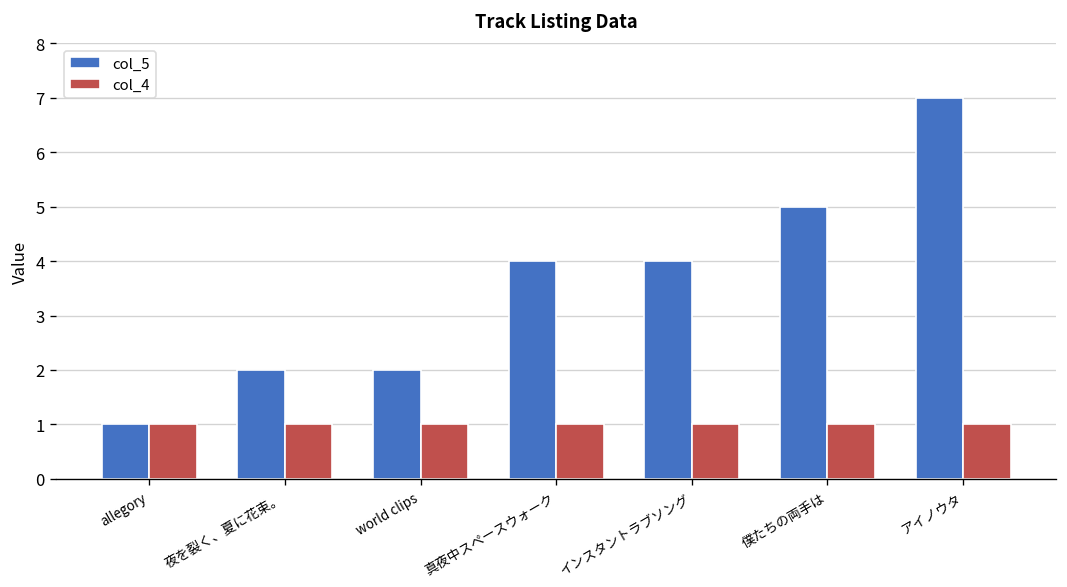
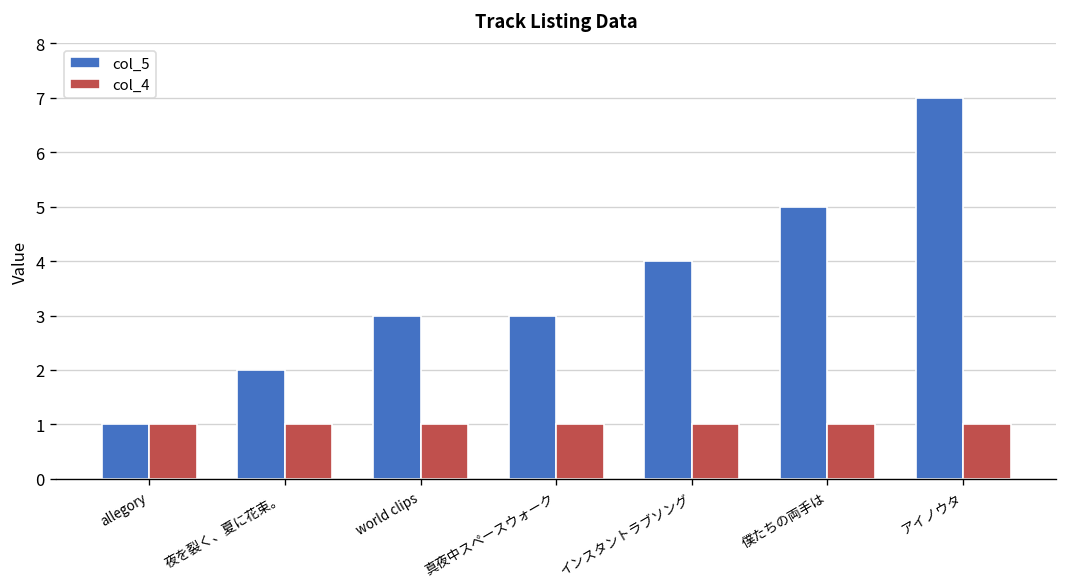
col_5, world clips: 2 -> 3
col_5, 真夜中スペースウォーク: 4 -> 3
